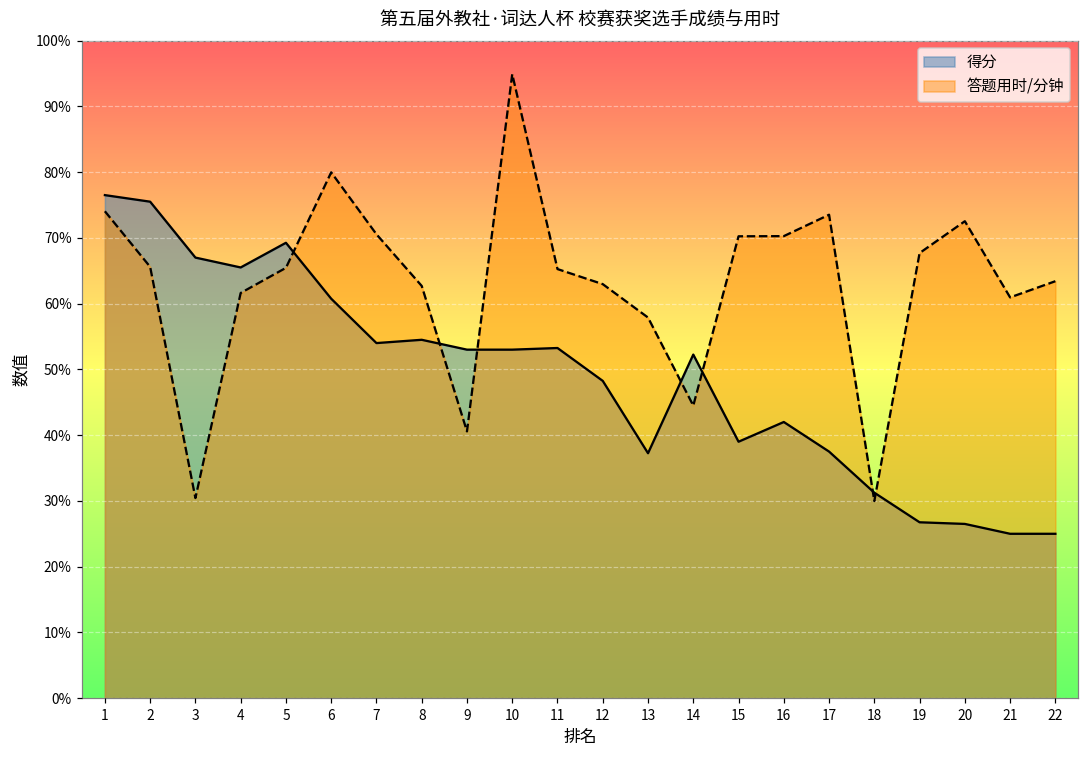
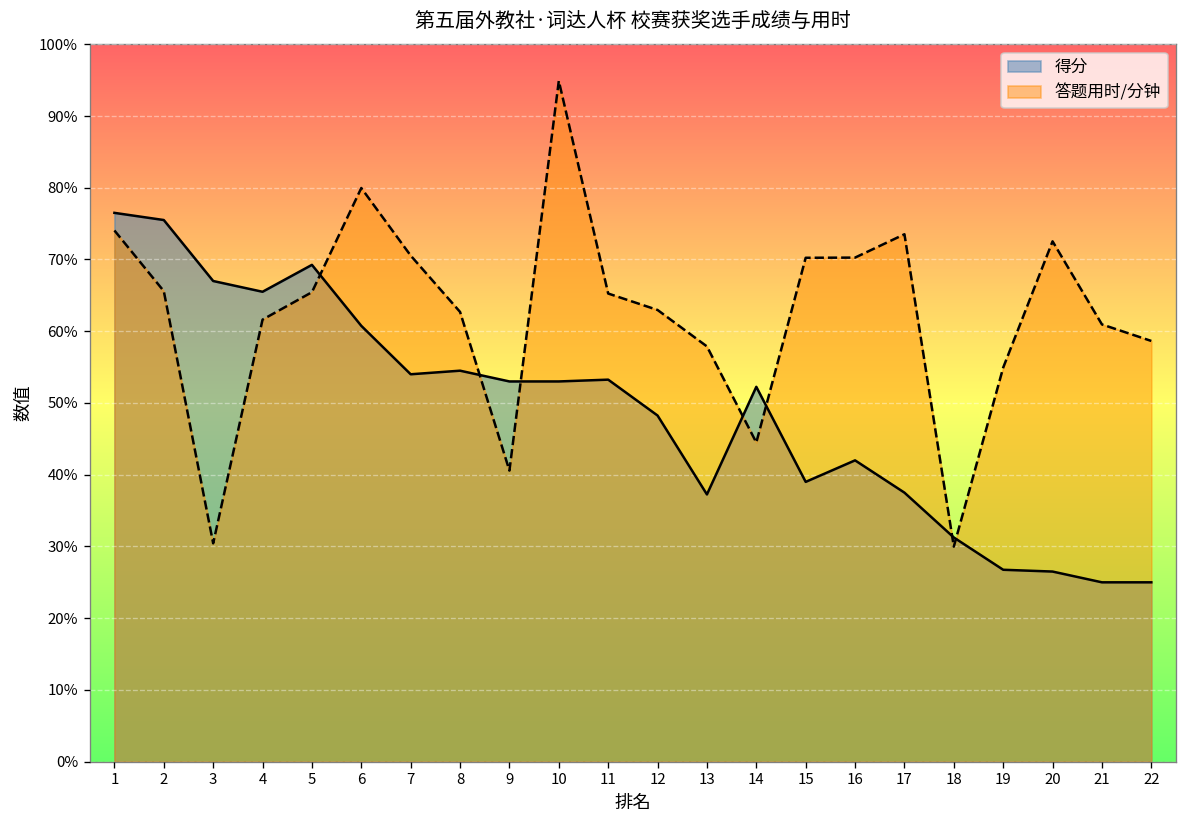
答题用时/分钟, 19: 68% -> 55%
答题用时/分钟, 22: 63% -> 59%
